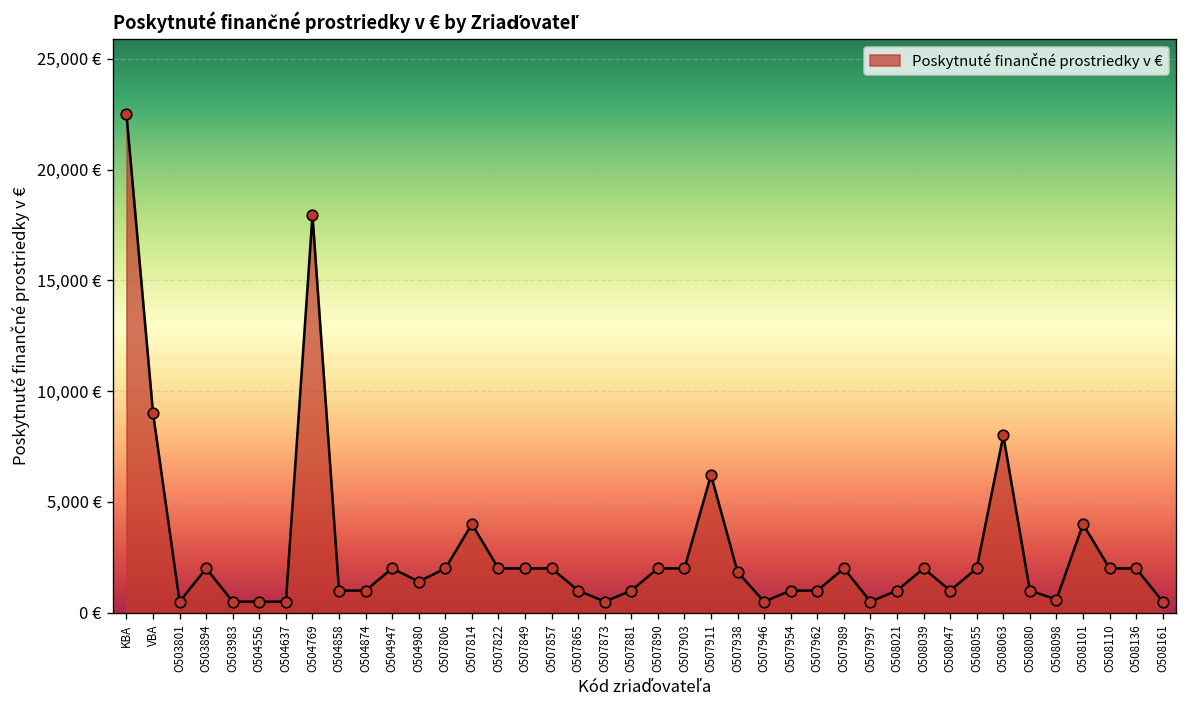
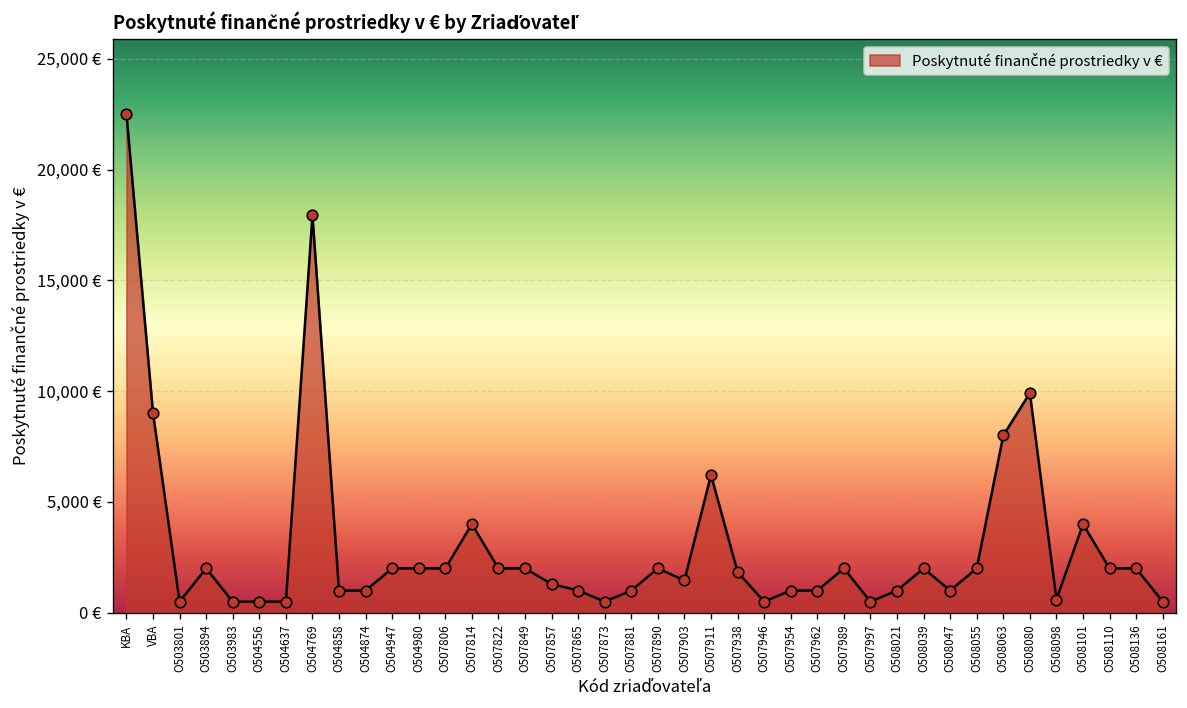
O504980: 1,400 € -> 2,000 €
O507857: 2,000 € -> 1,300 €
O507903: 2,000 € -> 1,500 €
O508080: 1,000 € -> 9,900 €
